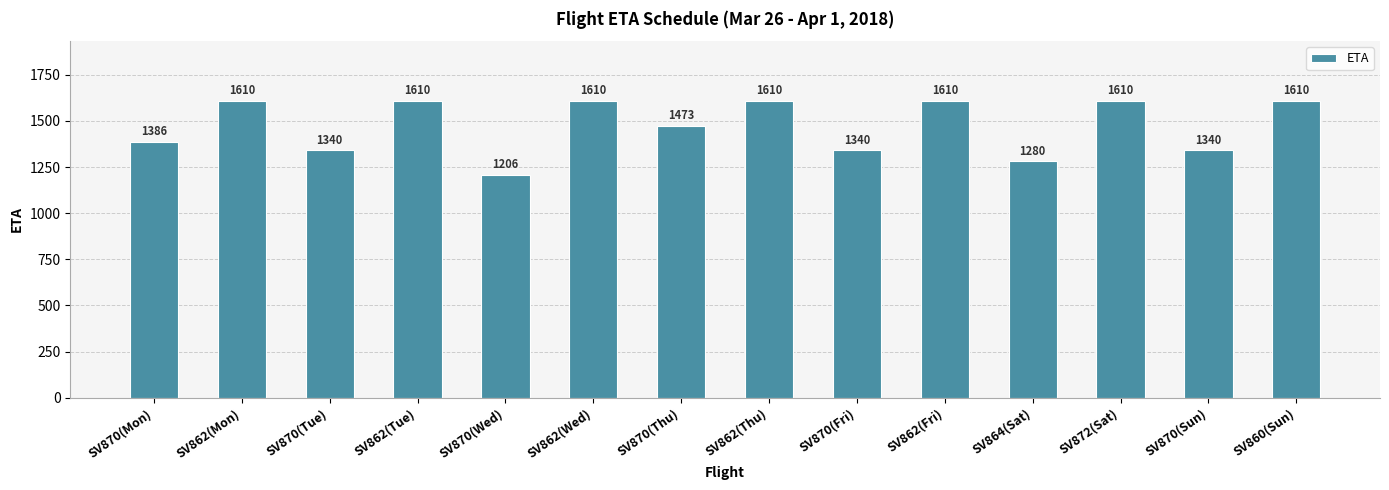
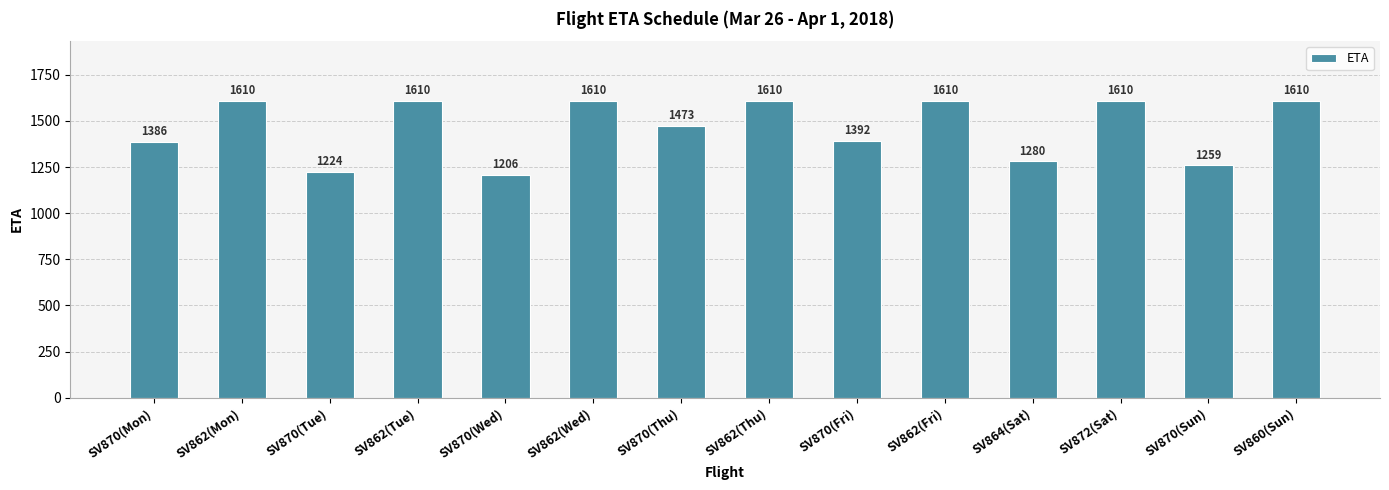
SV870(Tue): 1340 -> 1224
SV870(Fri): 1340 -> 1392
SV870(Sun): 1340 -> 1259
